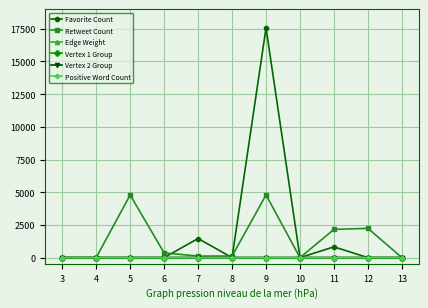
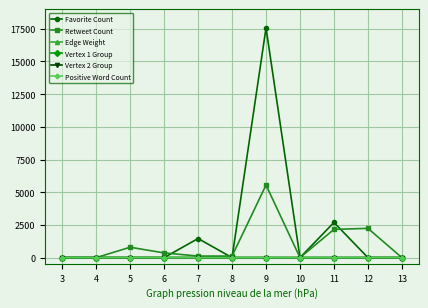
Retweet Count, 5: 4800 -> 800
Retweet Count, 9: 4800 -> 5600
Favorite Count, 11: 800 -> 2700
